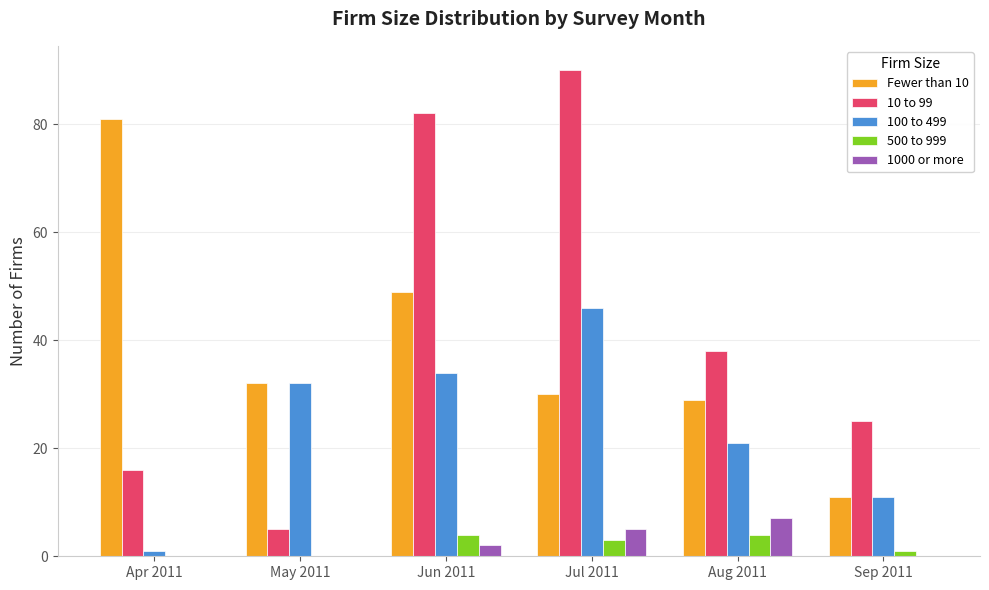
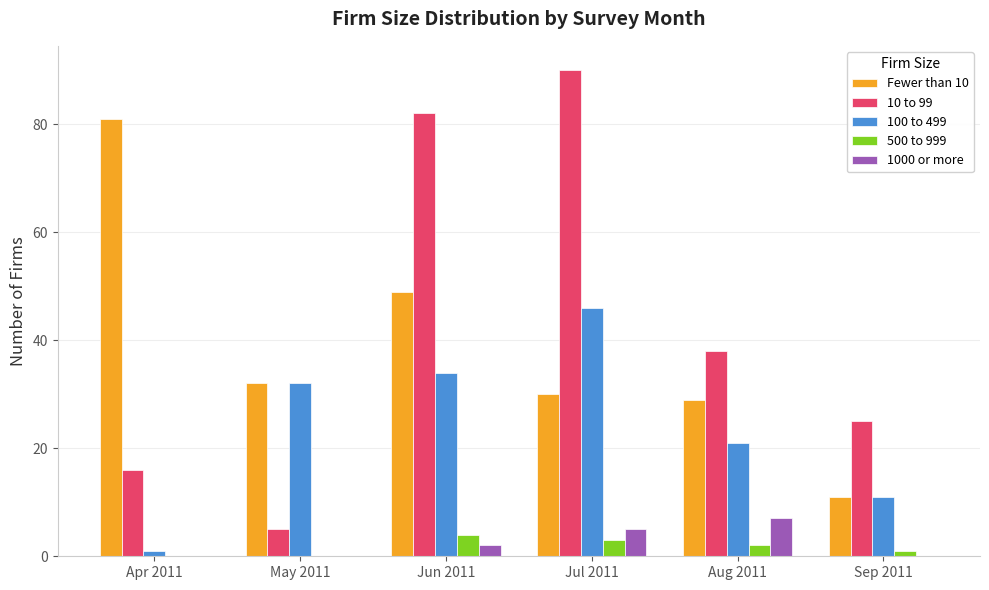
500 to 999, Aug 2011: 4 -> 2
